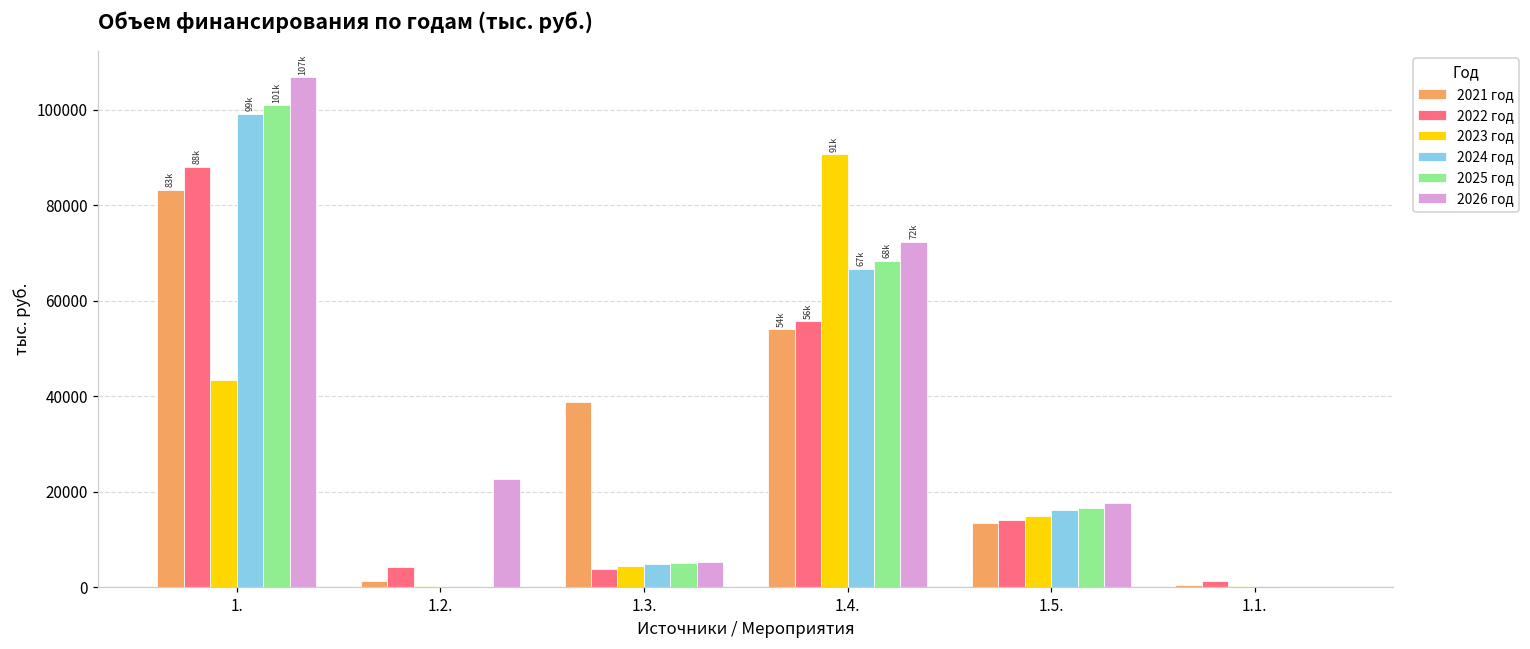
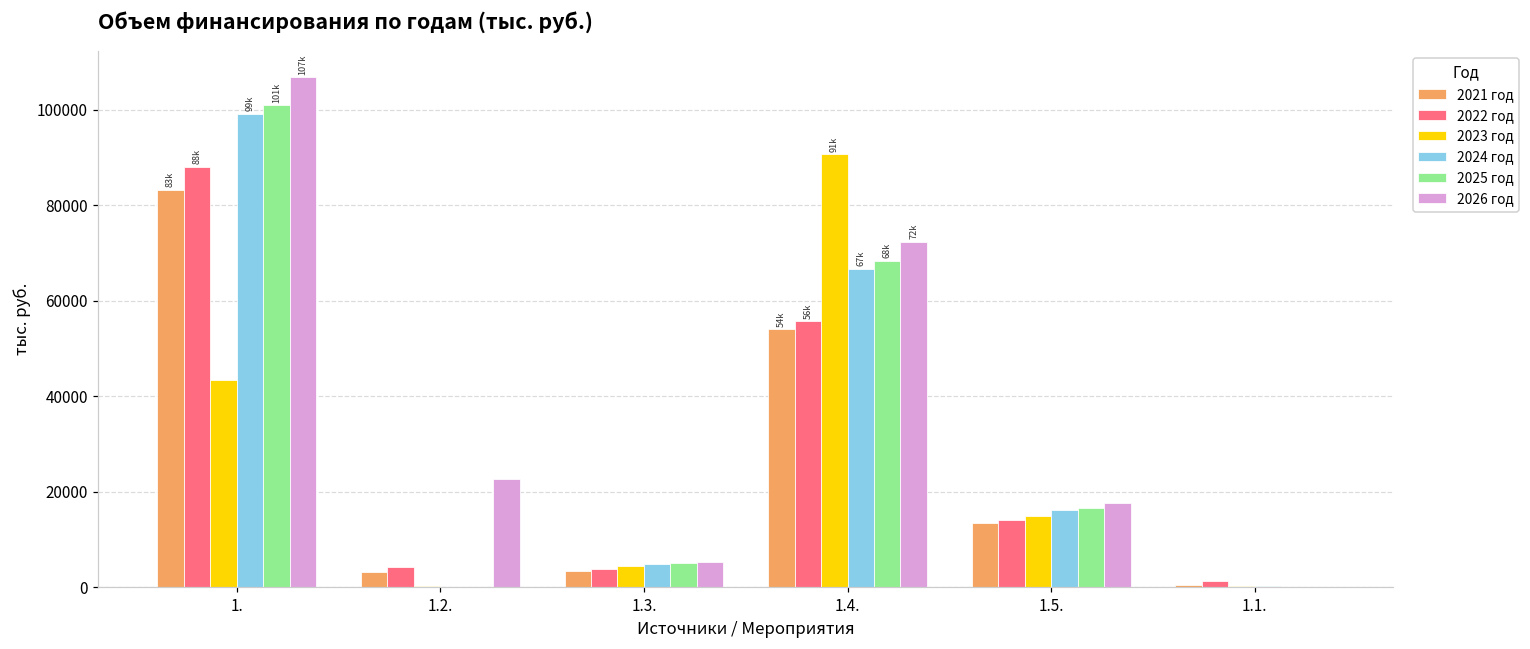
2021 год, 1.2.: 1000 -> 3000
2021 год, 1.3.: 39000 -> 3000
